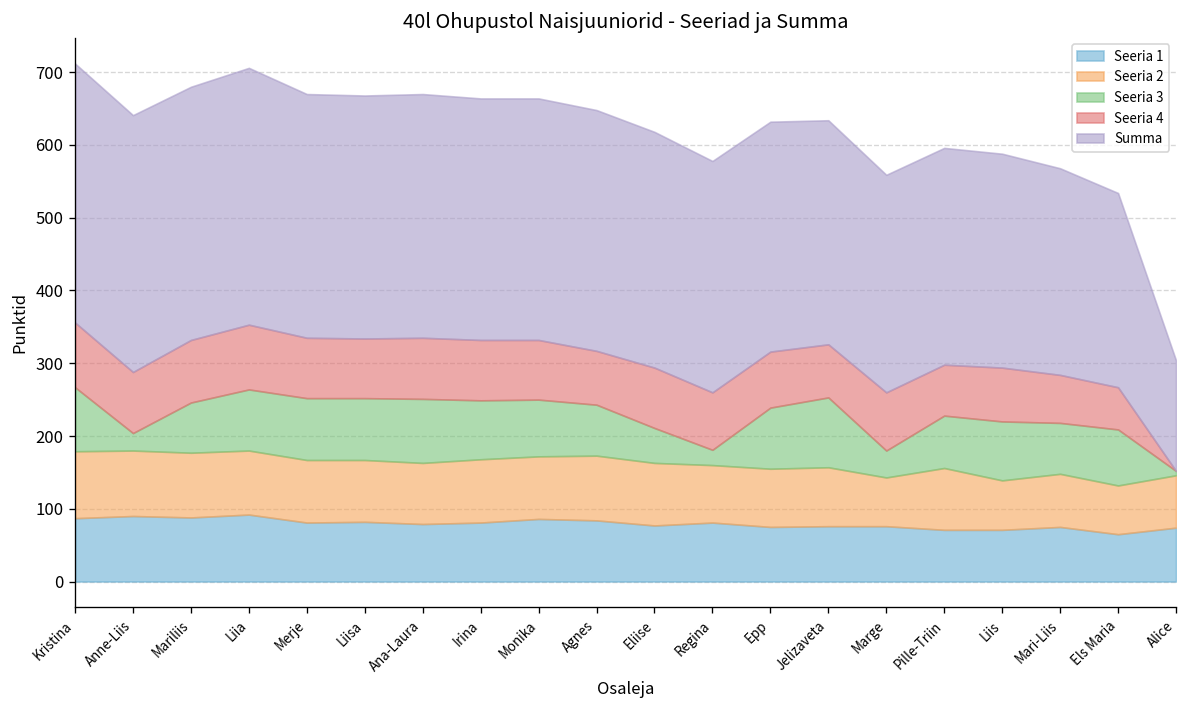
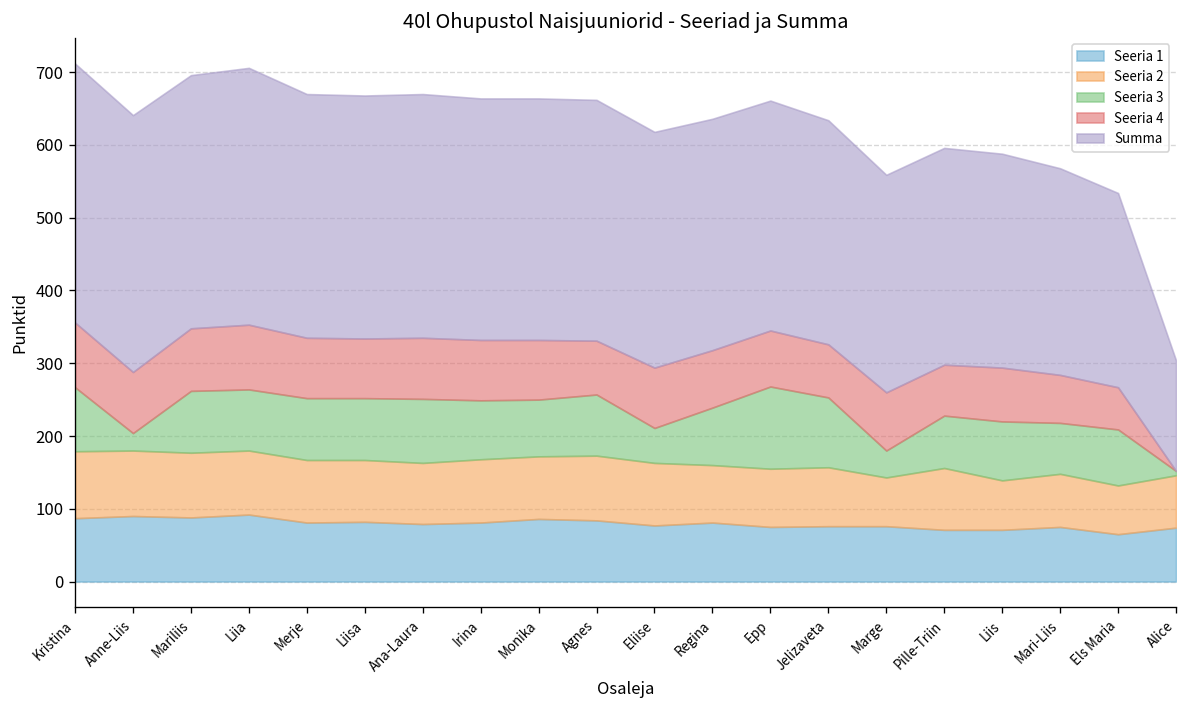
Seeria 3, Mariliis: 70 -> 90
Seeria 3, Agnes: 70 -> 80
Seeria 3, Regina: 20 -> 80
Seeria 3, Epp: 80 -> 110
